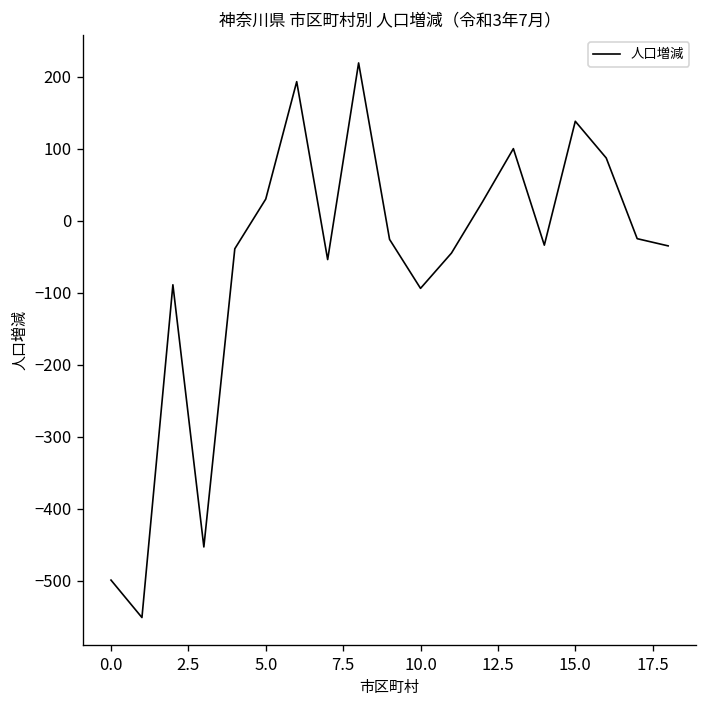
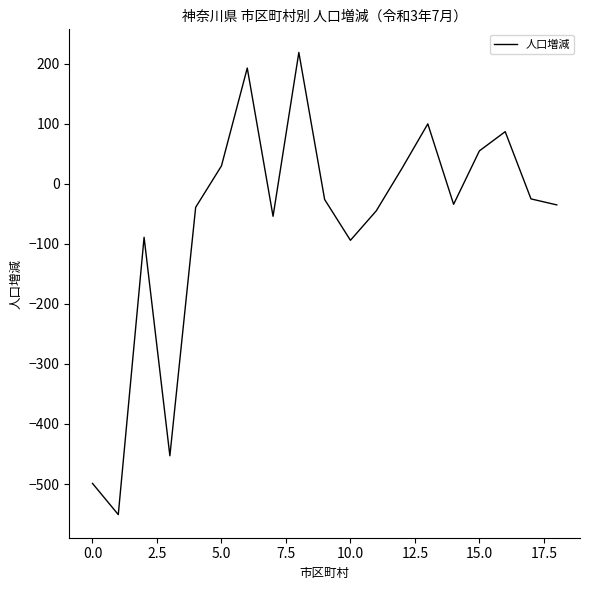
15.0: 140 -> 60
